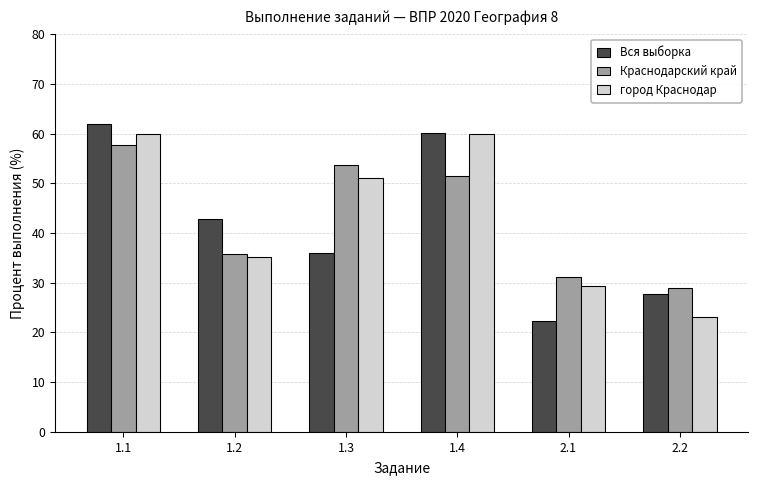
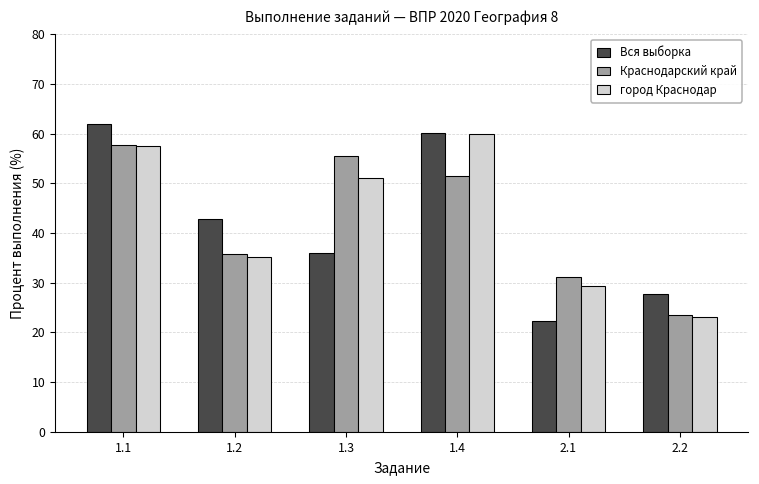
город Краснодар, 1.1: 60 -> 58
Краснодарский край, 1.3: 54 -> 56
Краснодарский край, 2.2: 29 -> 24
